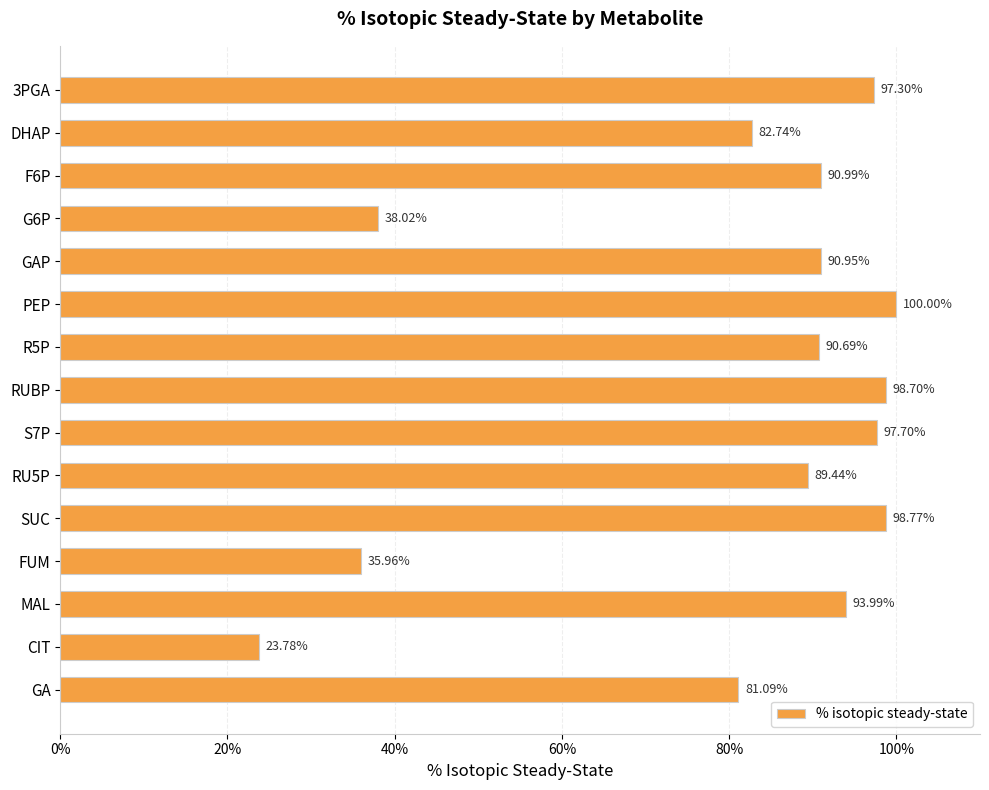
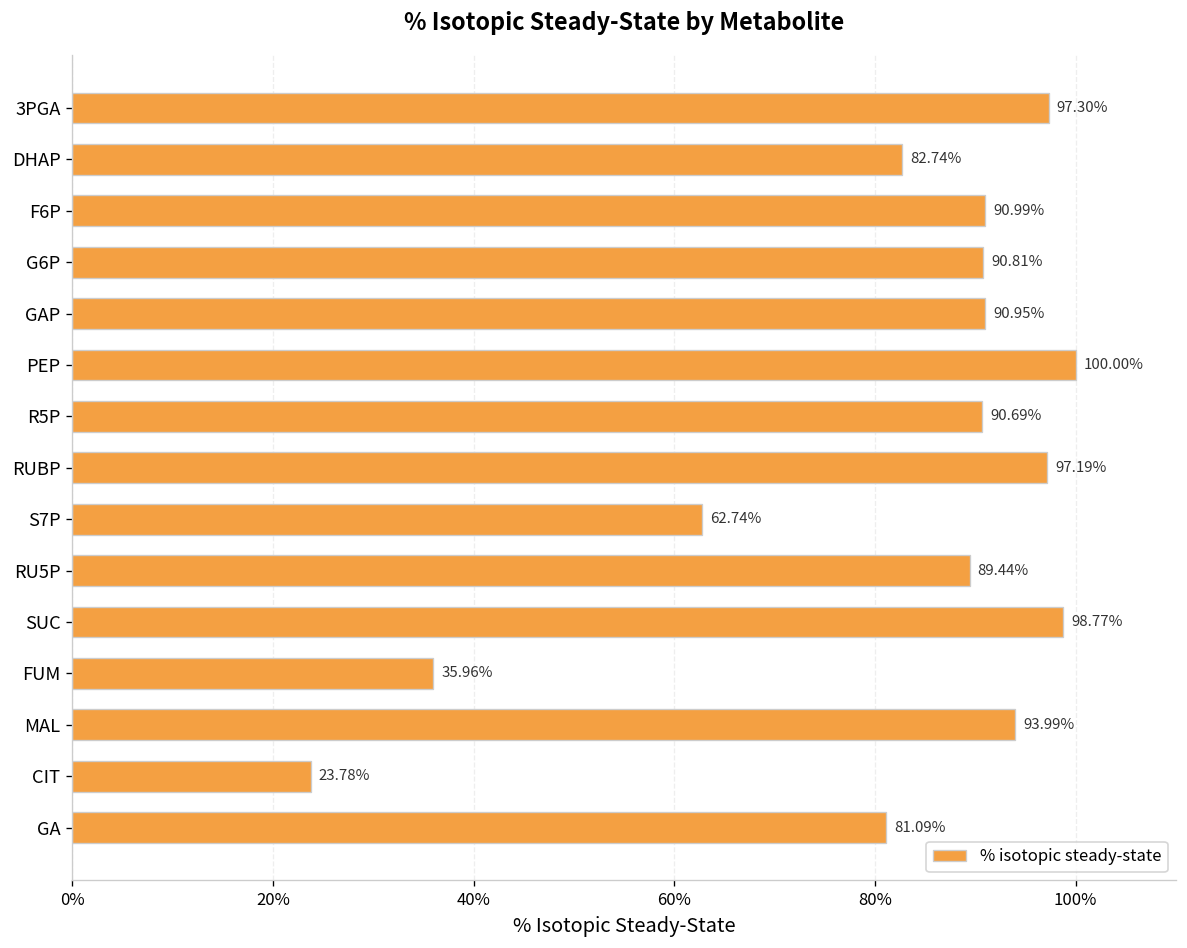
G6P: 38.02% -> 90.81%
RUBP: 98.70% -> 97.19%
S7P: 97.70% -> 62.74%
